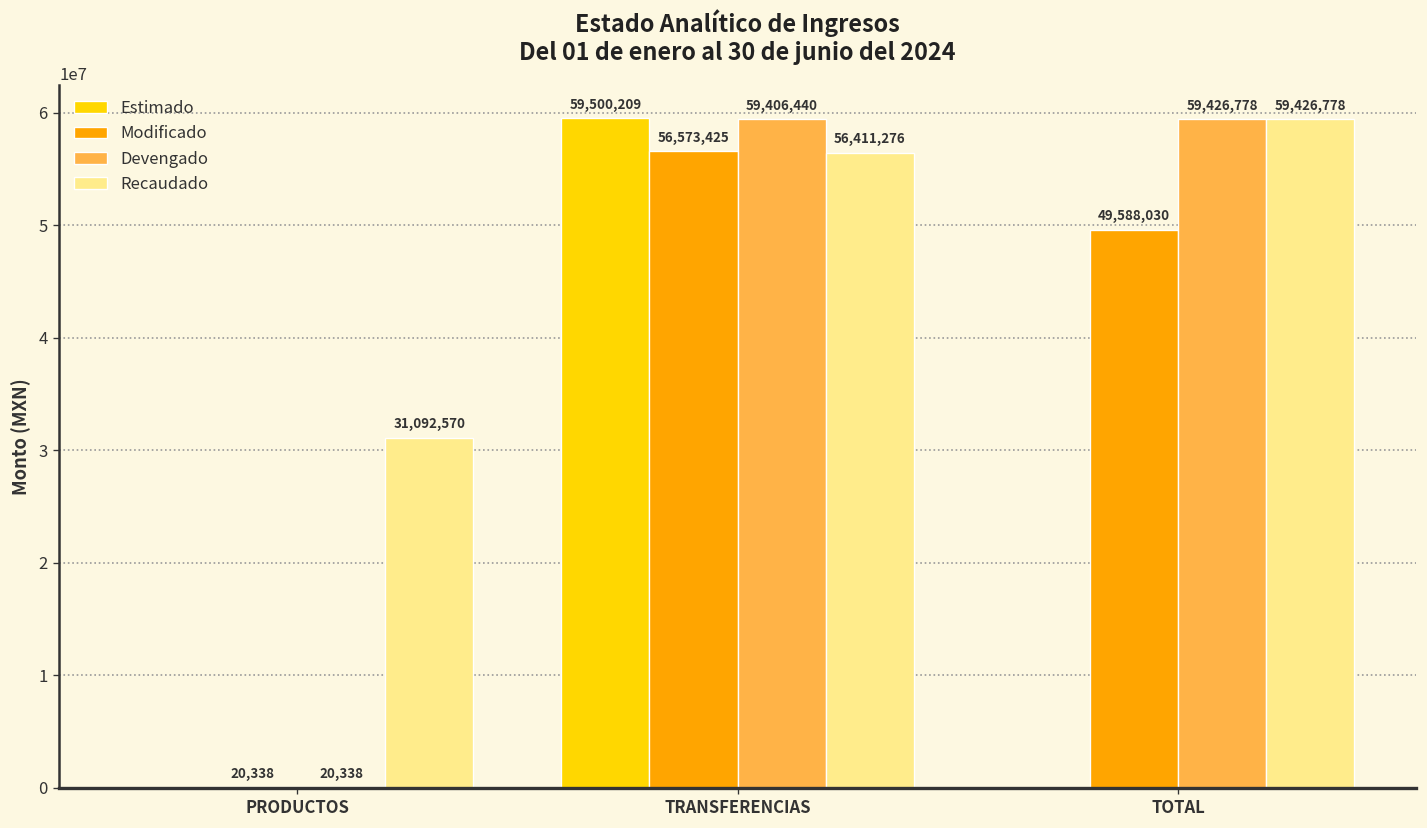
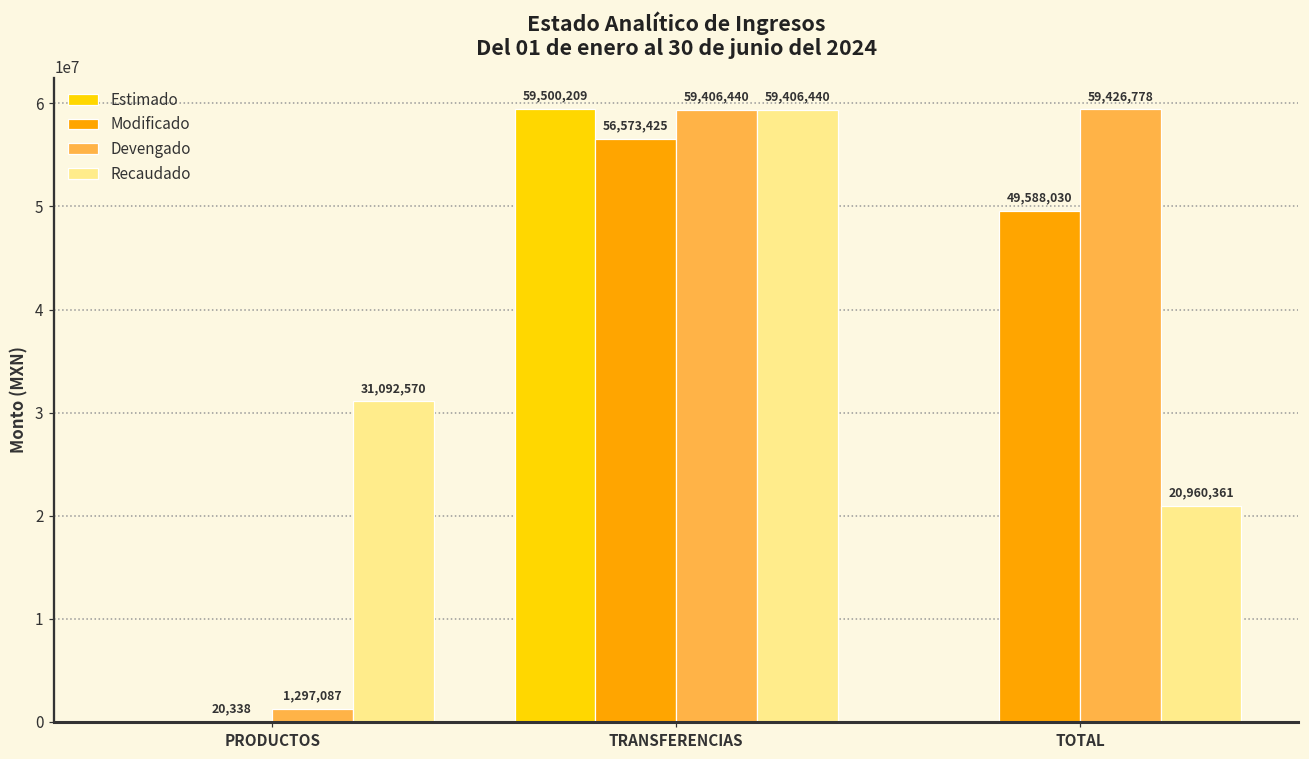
Devengado, PRODUCTOS: 20,338 -> 1,297,087
Recaudado, TRANSFERENCIAS: 56,411,276 -> 59,406,440
Recaudado, TOTAL: 59,426,778 -> 20,960,361
